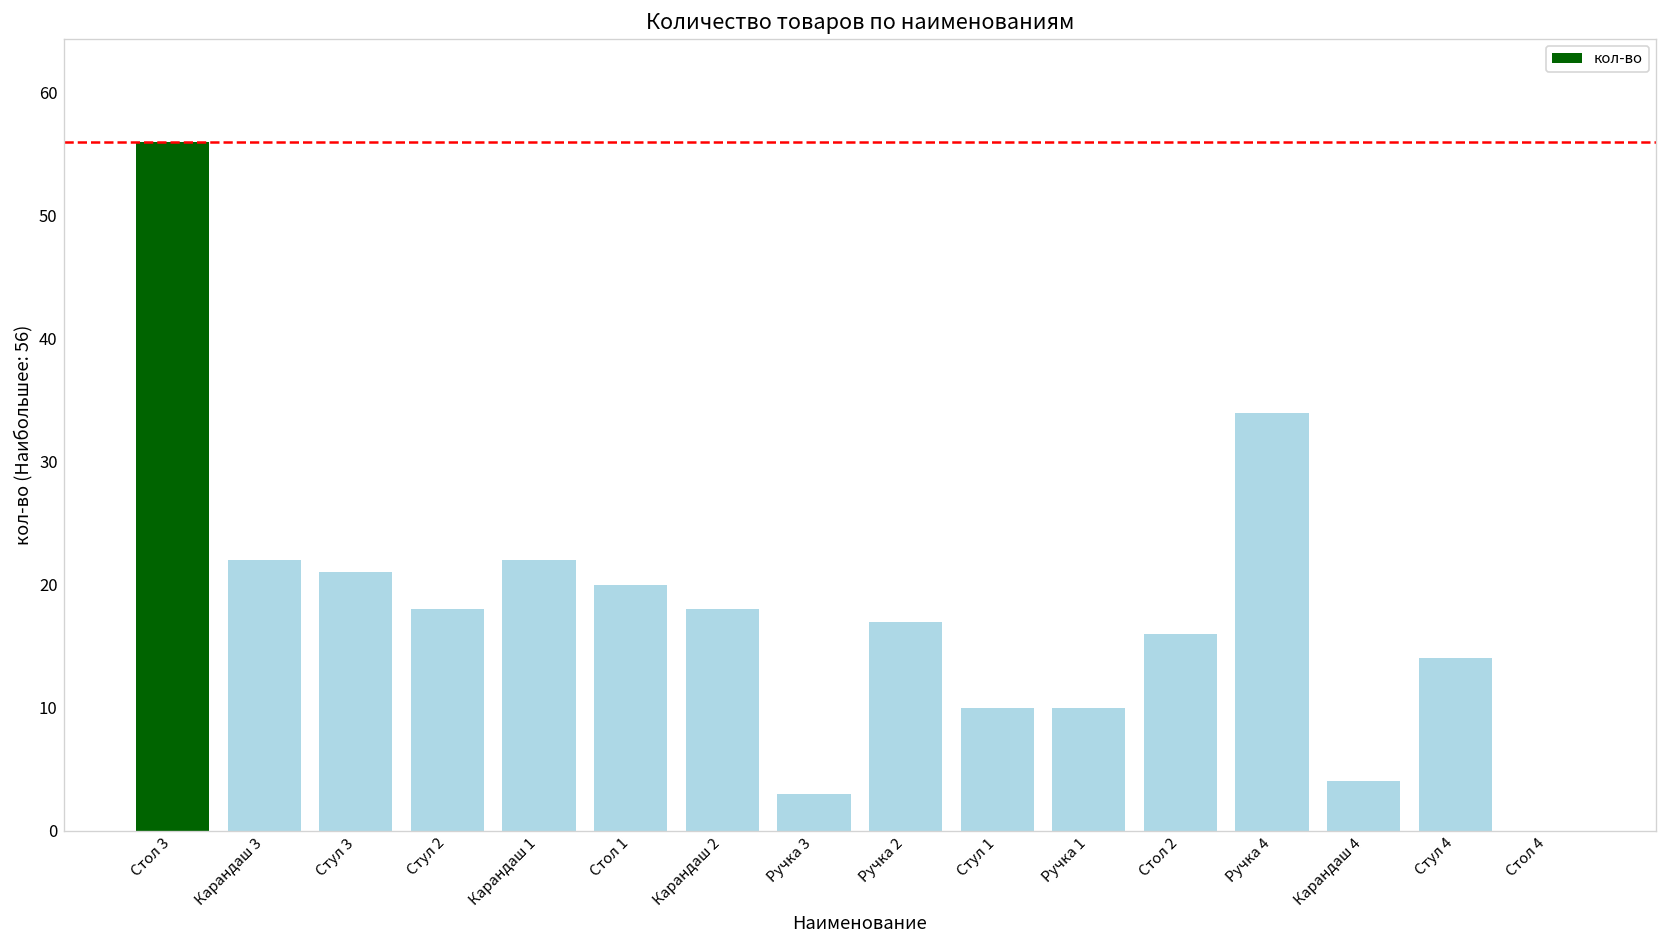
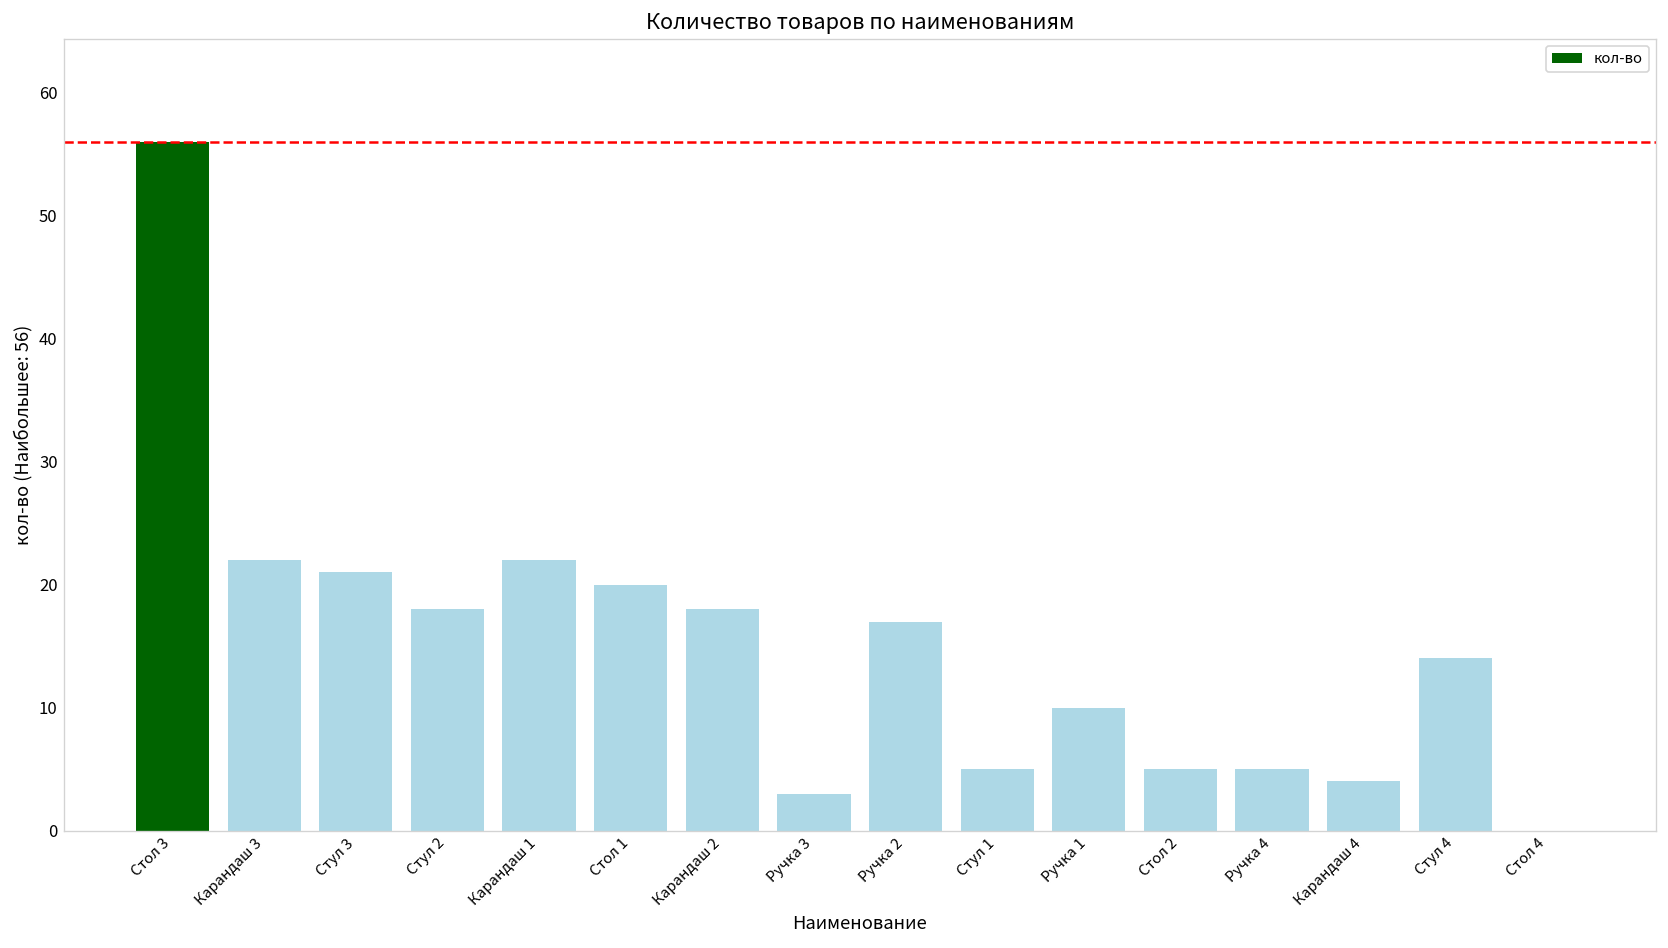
Стул 1: 10 -> 5
Стол 2: 16 -> 5
Ручка 4: 34 -> 5
